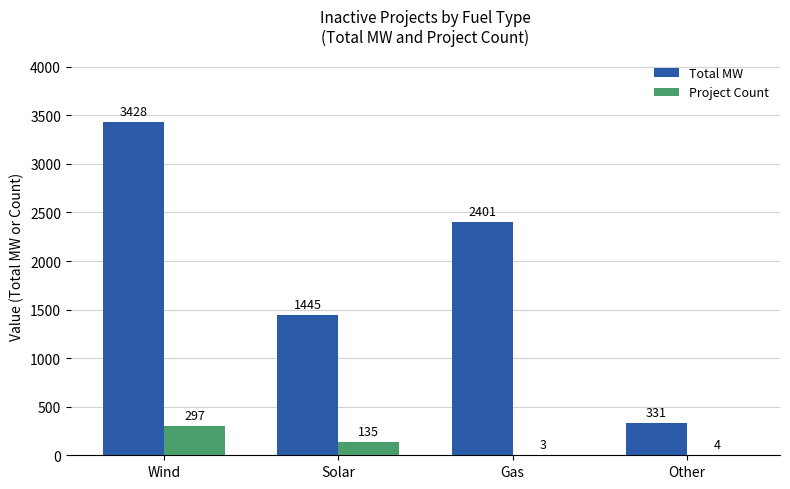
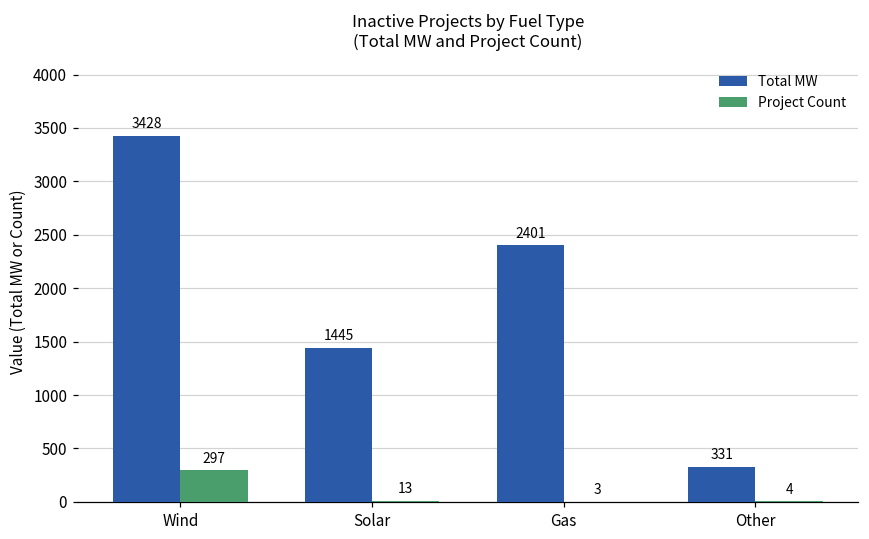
Project Count, Solar: 135 -> 13
